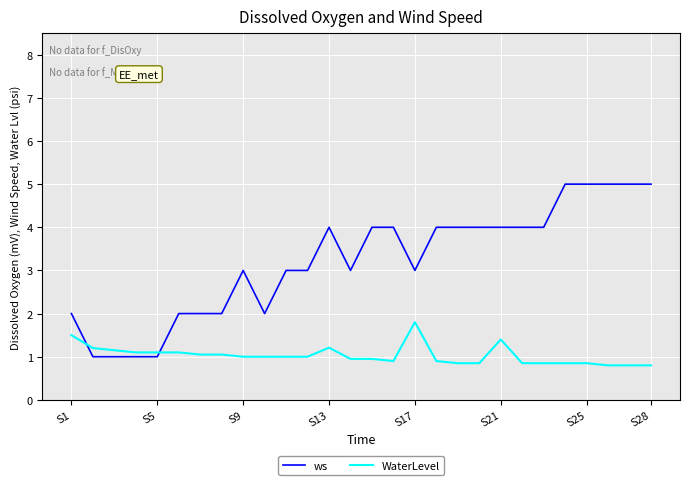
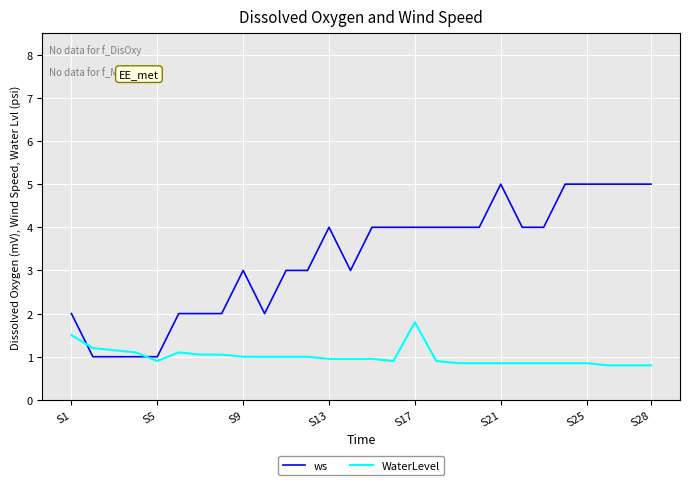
WaterLevel, S5: 1.1 -> 0.9
WaterLevel, S13: 1.2 -> 1.0
ws, S17: 3 -> 4
ws, S21: 4 -> 5
WaterLevel, S21: 1.4 -> 0.9
